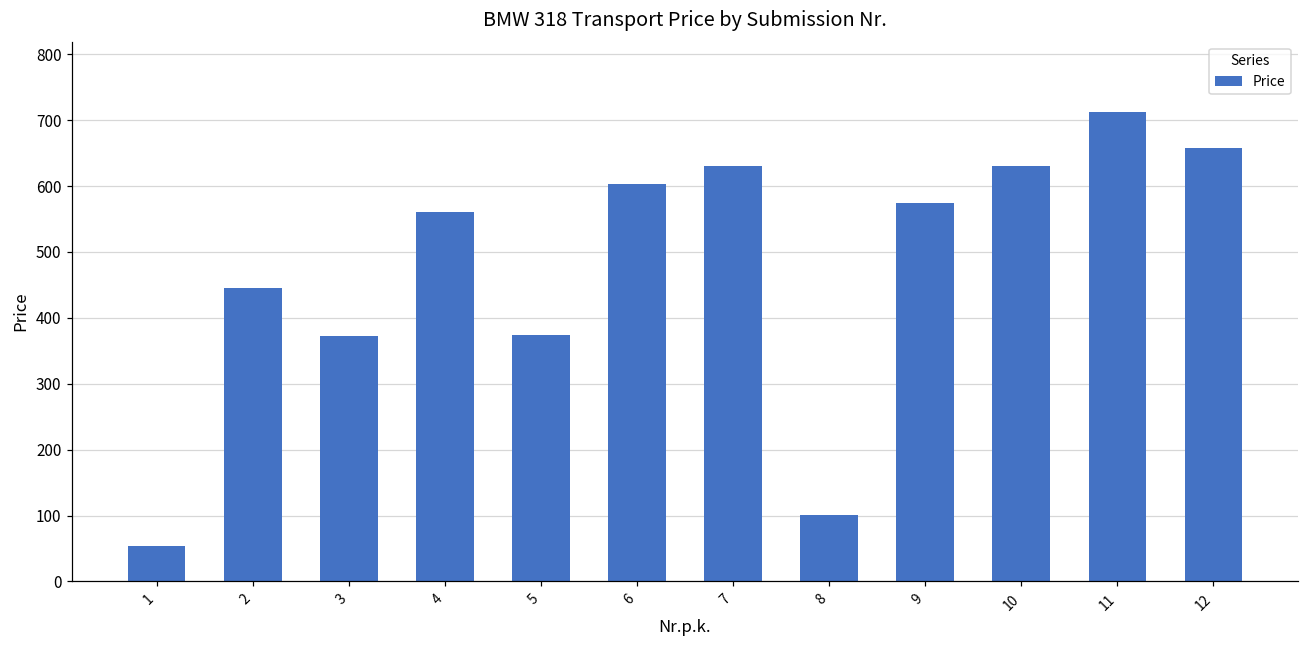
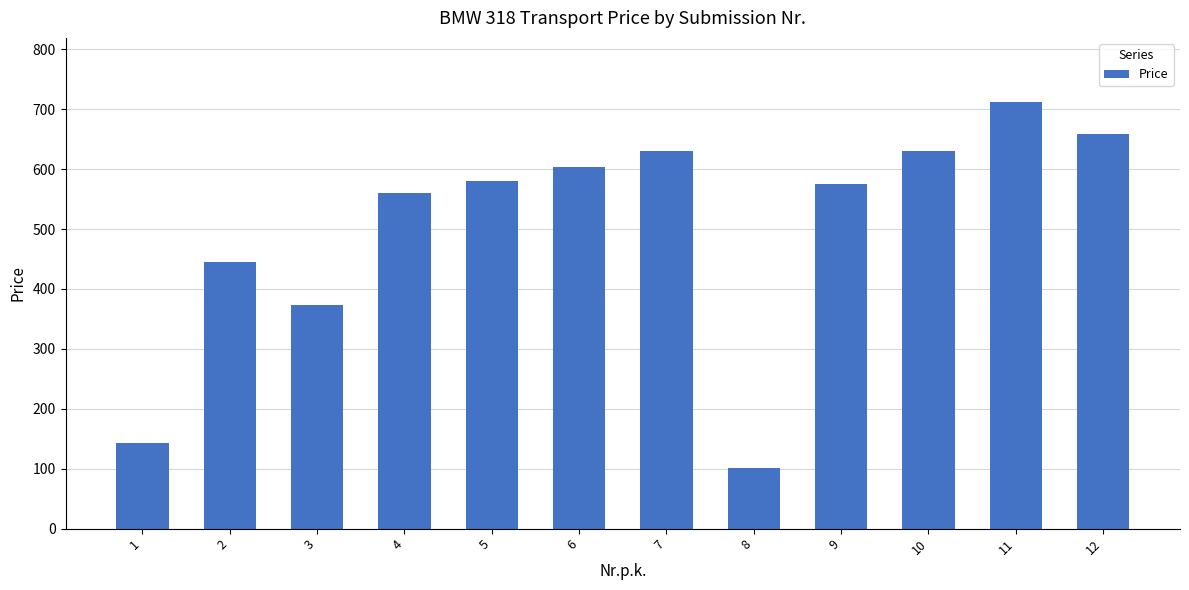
1: 50 -> 140
5: 370 -> 580
